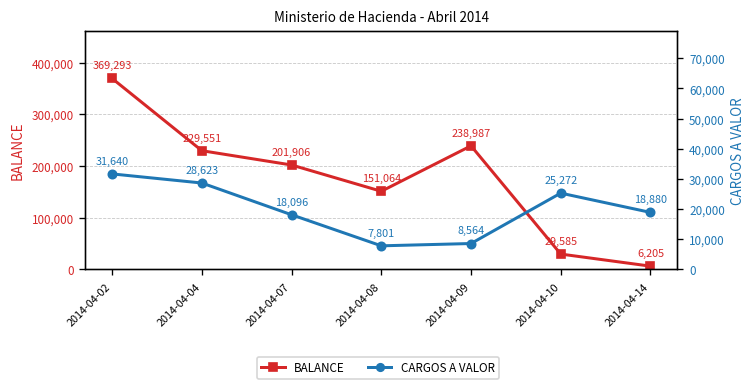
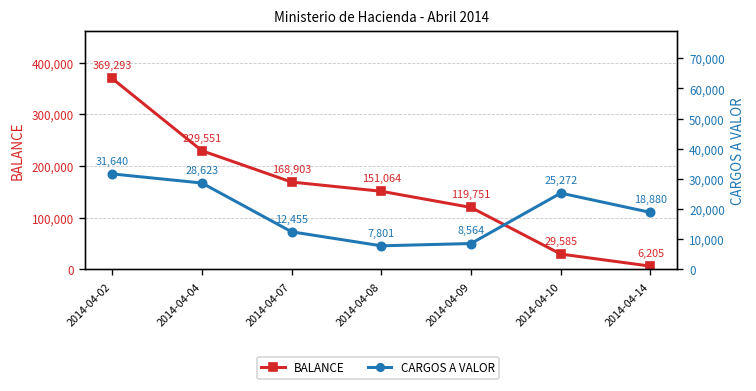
BALANCE, 2014-04-07: 201,906 -> 168,903
BALANCE, 2014-04-09: 238,987 -> 119,751
CARGOS A VALOR, 2014-04-07: 18,096 -> 12,455
